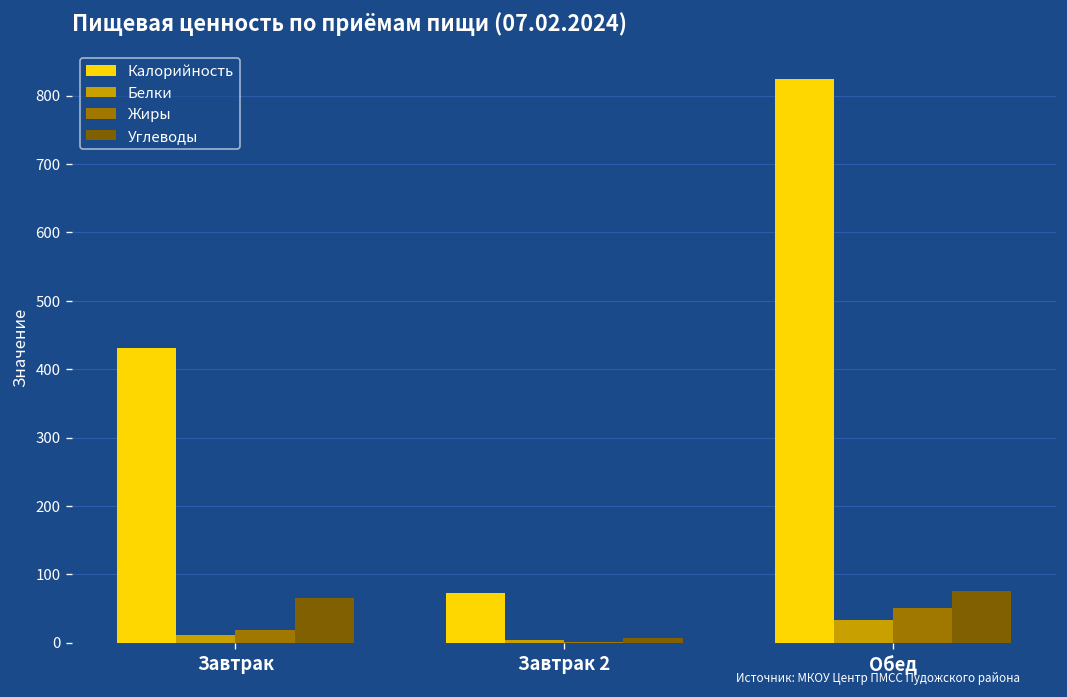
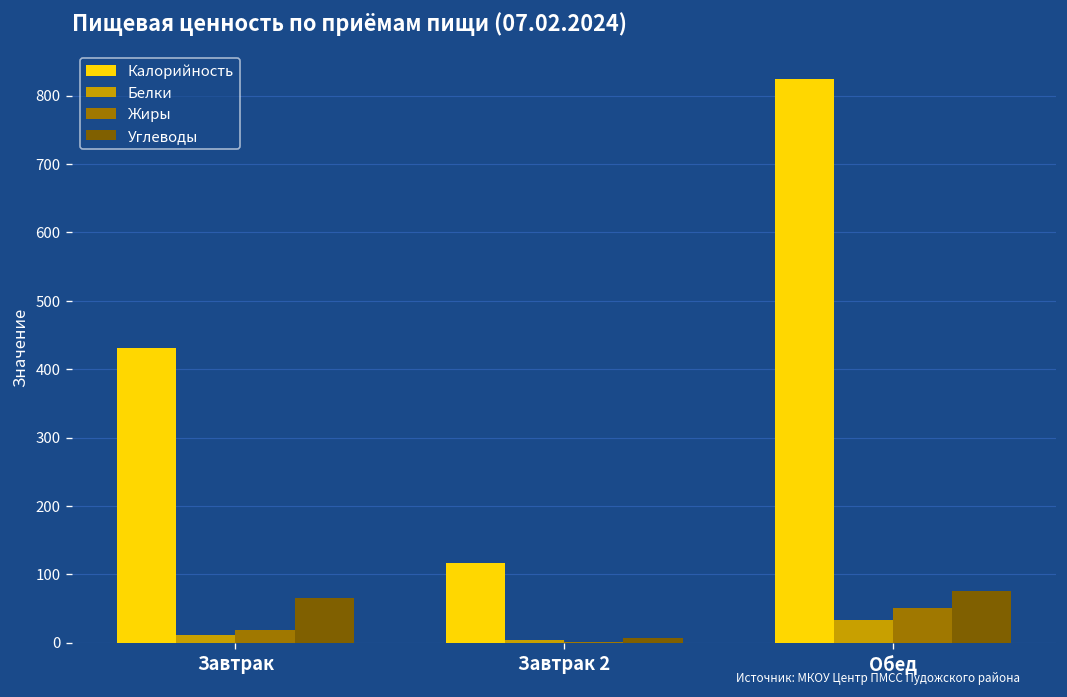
Калорийность, Завтрак 2: 70 -> 120
